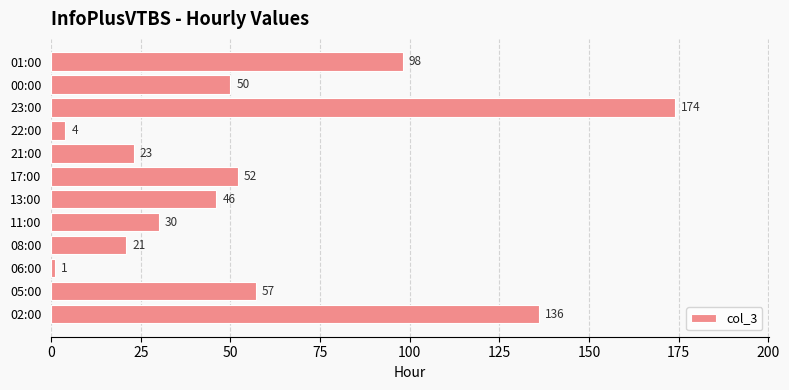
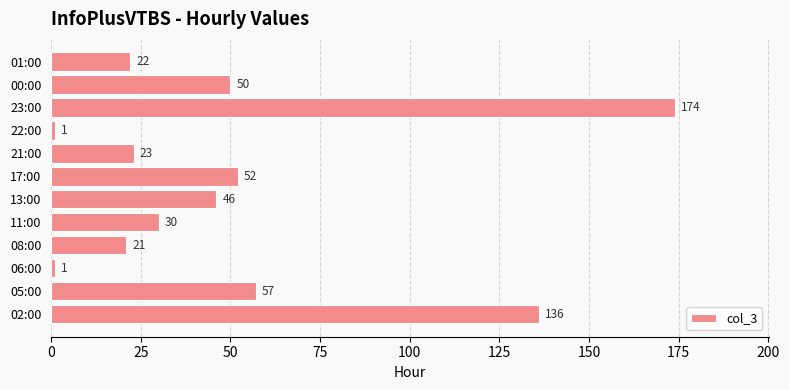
01:00: 98 -> 22
22:00: 4 -> 1
